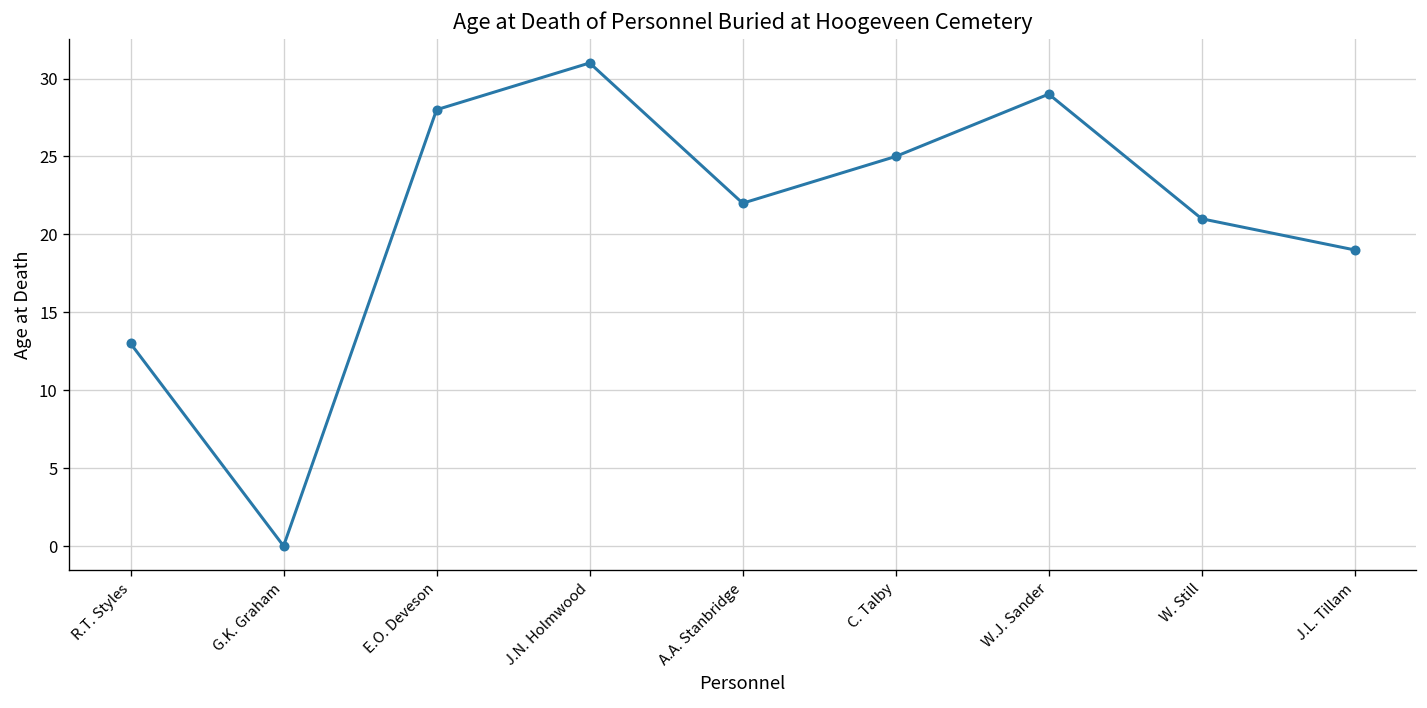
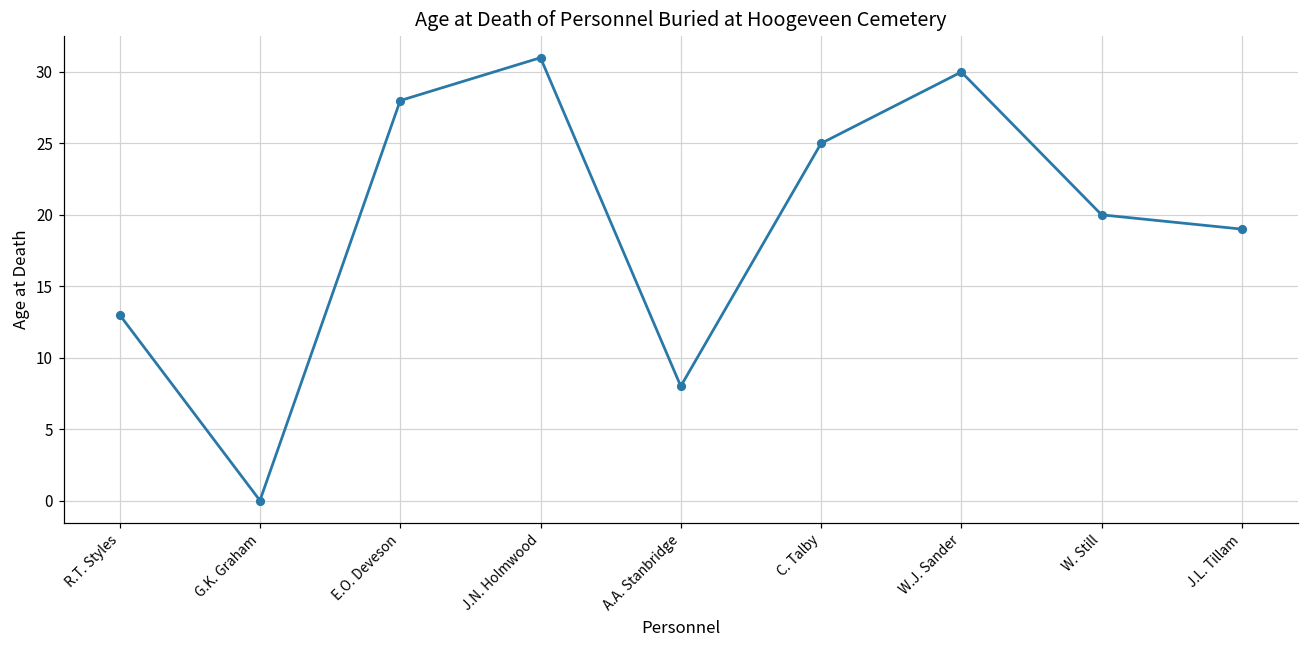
A.A. Stanbridge: 22 -> 8
W.J. Sander: 29 -> 30
W. Still: 21 -> 20
